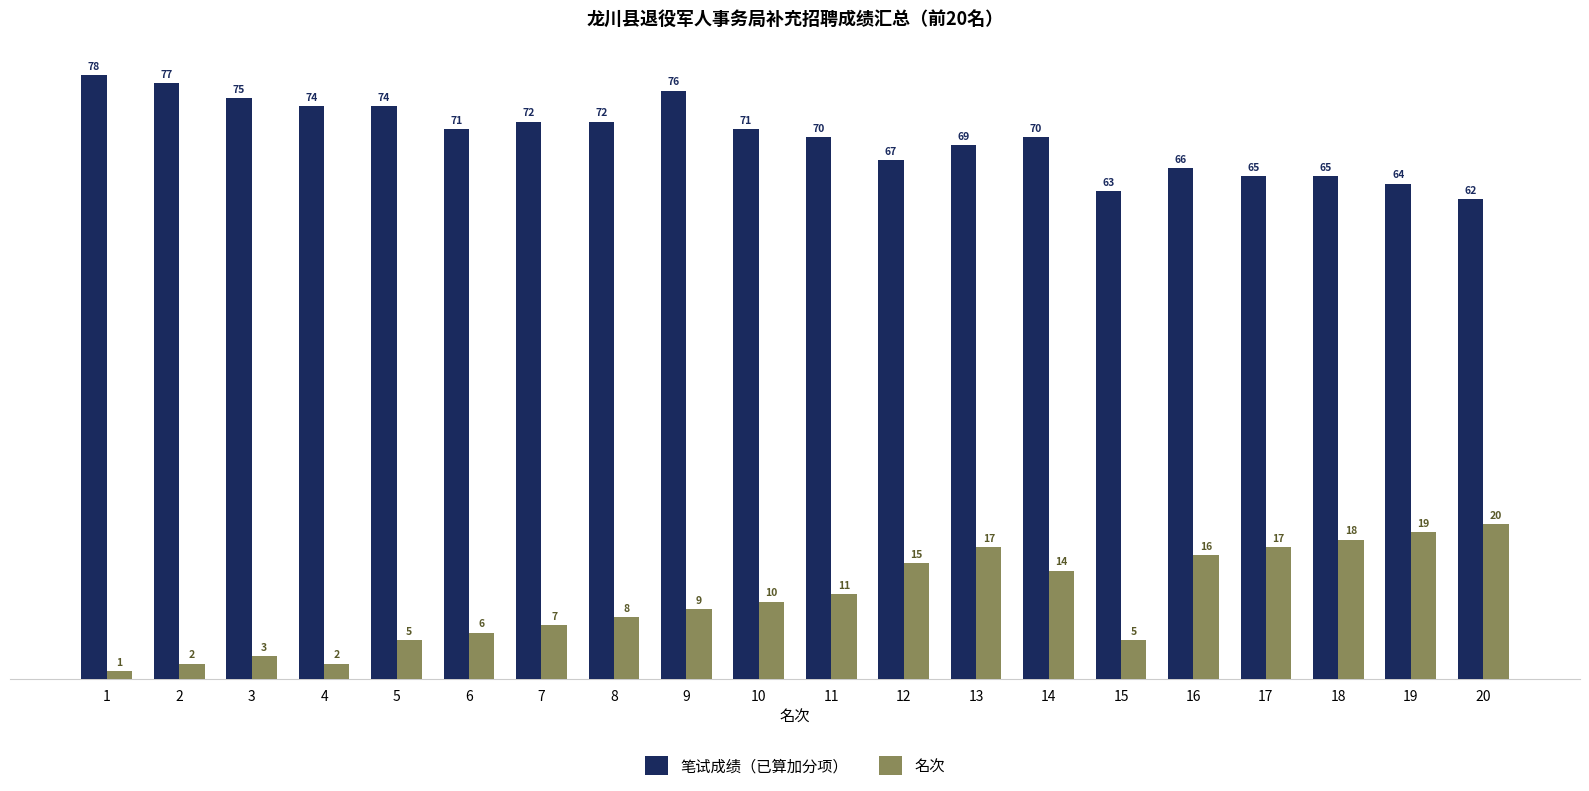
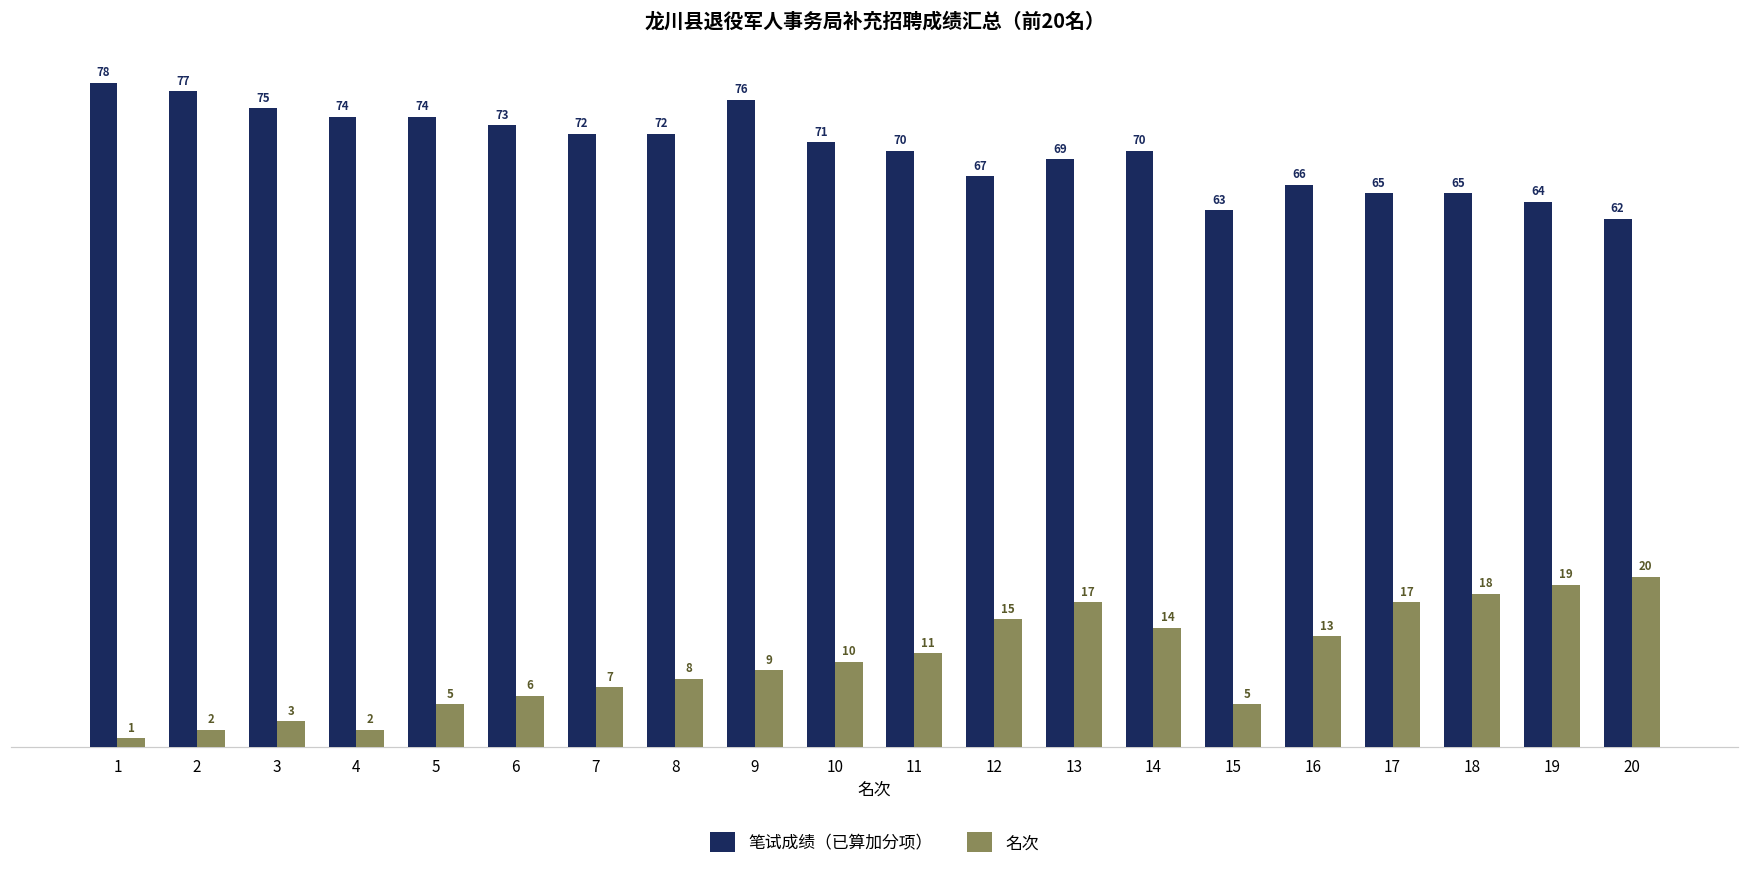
笔试成绩（已算加分项）, 6: 71 -> 73
名次, 16: 16 -> 13
